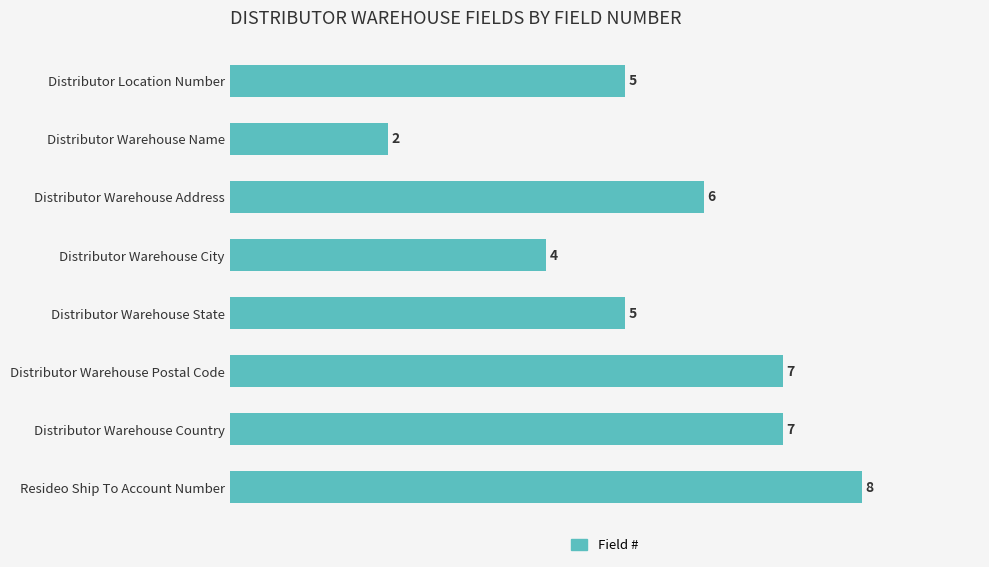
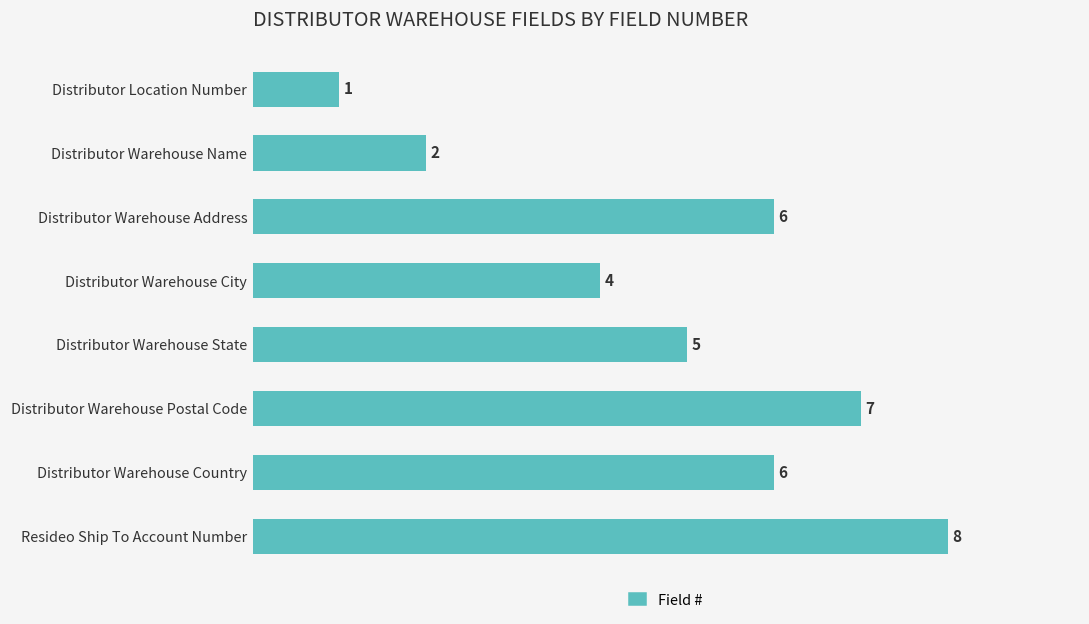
Distributor Location Number: 5 -> 1
Distributor Warehouse Country: 7 -> 6
